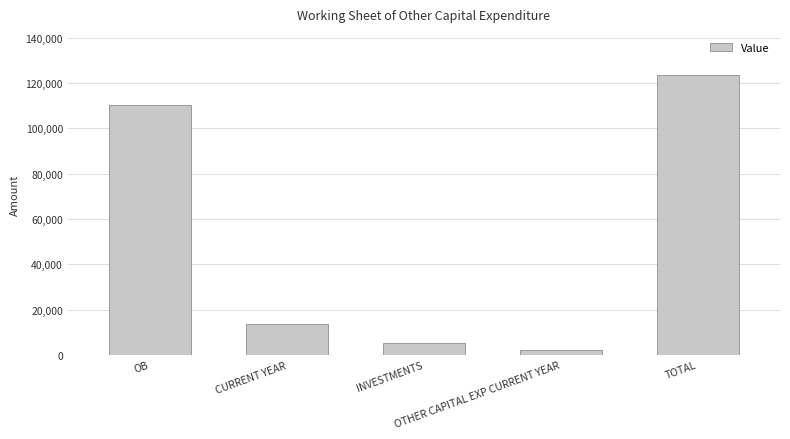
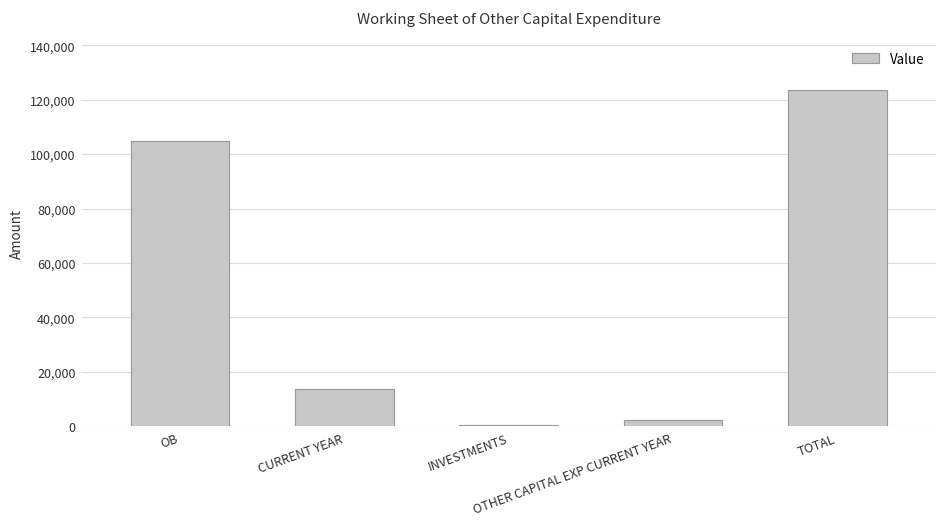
OB: 110,000 -> 105,000
INVESTMENTS: 5,000 -> 0
